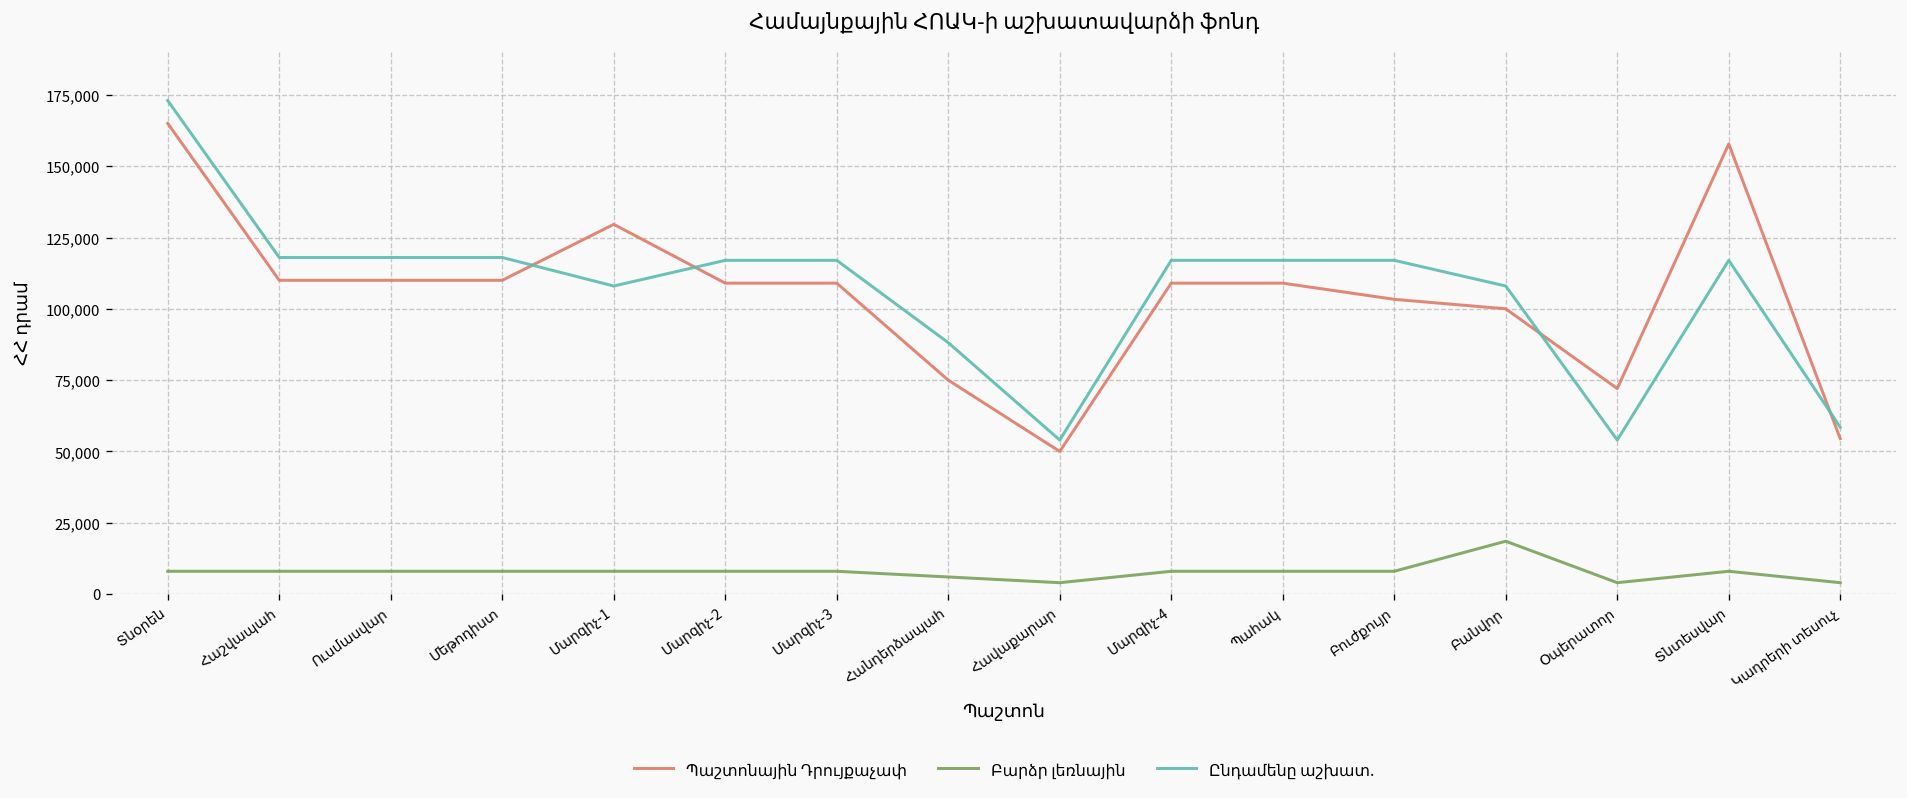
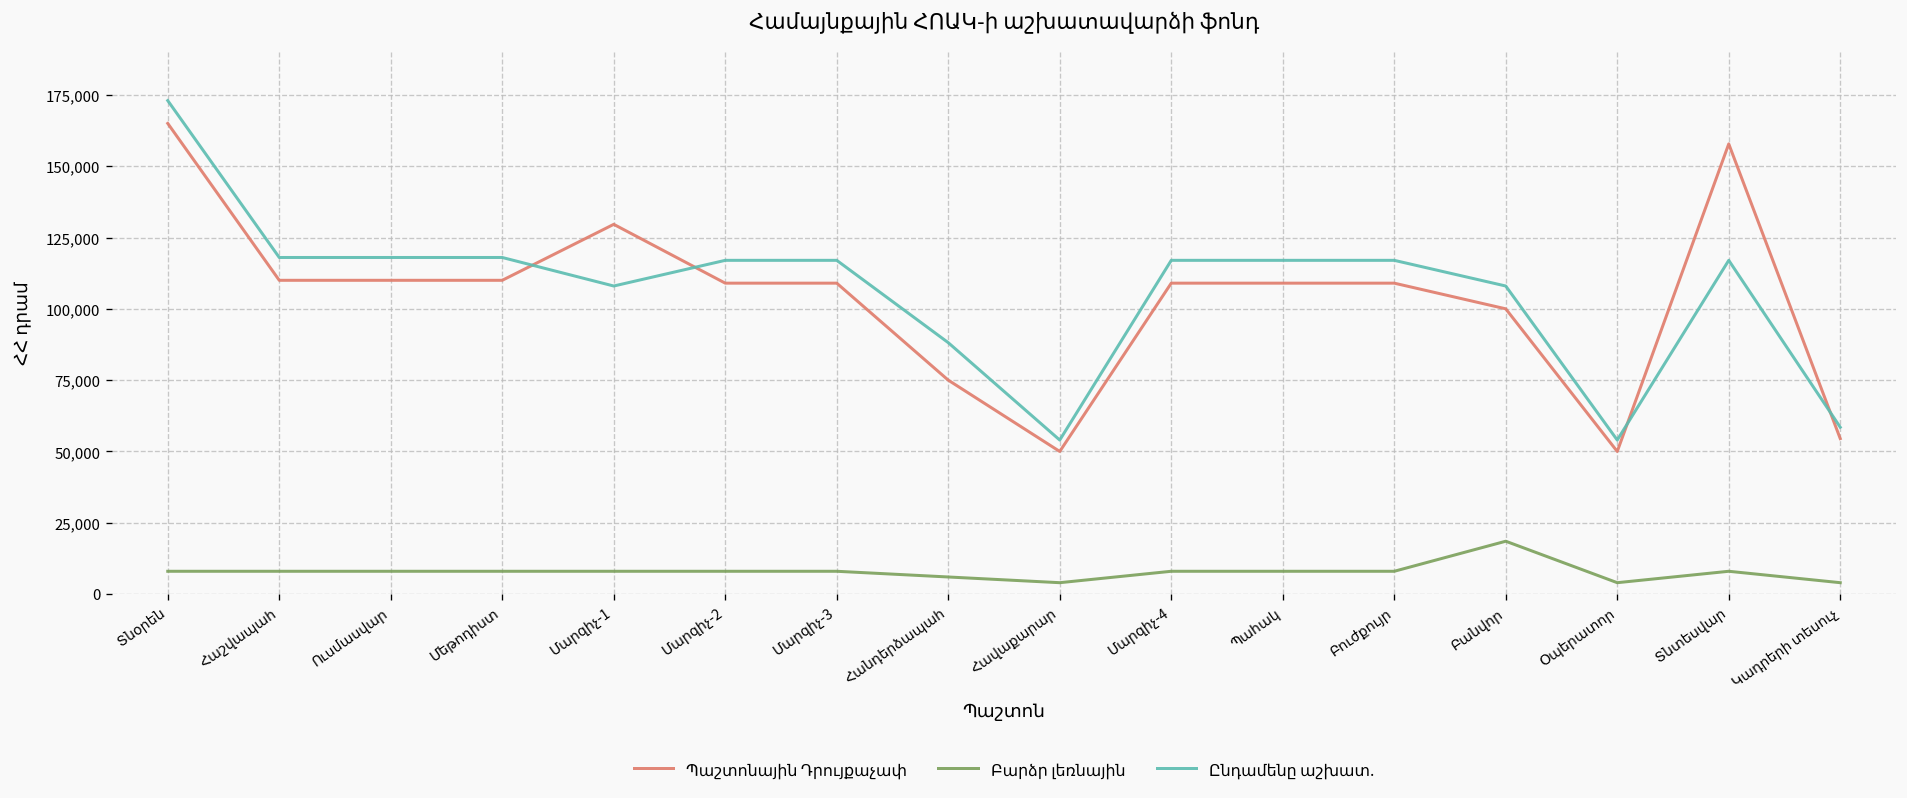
Պաշտոնային Դրույքաչափ, Բուժքույր: 103,000 -> 109,000
Պաշտոնային Դրույքաչափ, Օպերատոր: 72,000 -> 50,000
